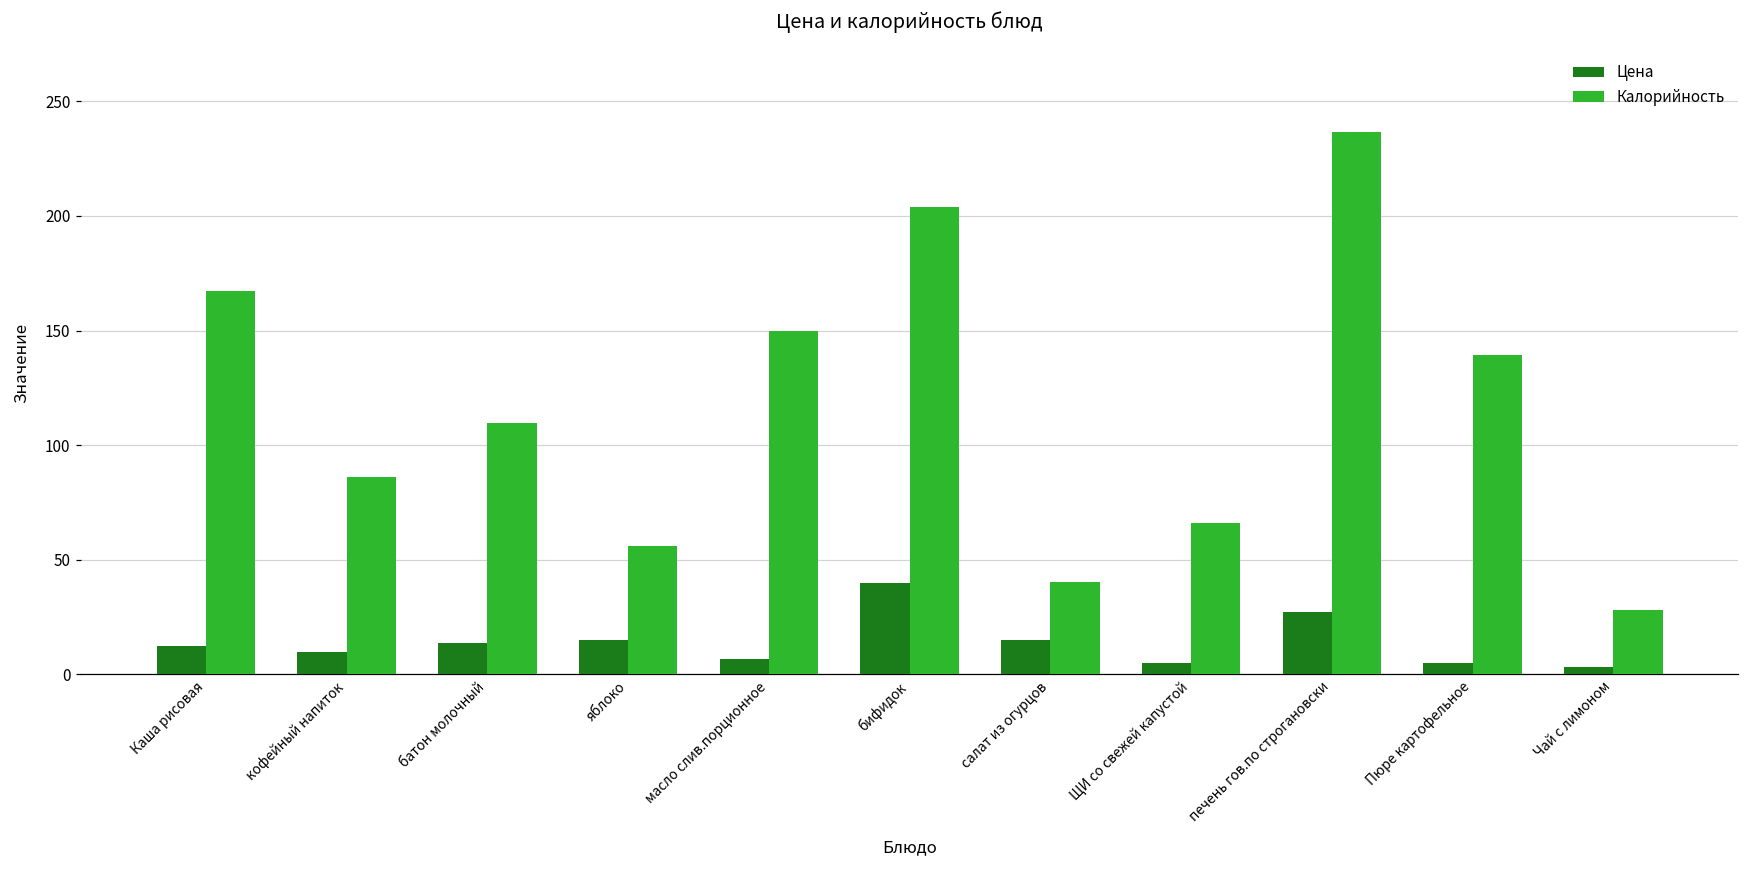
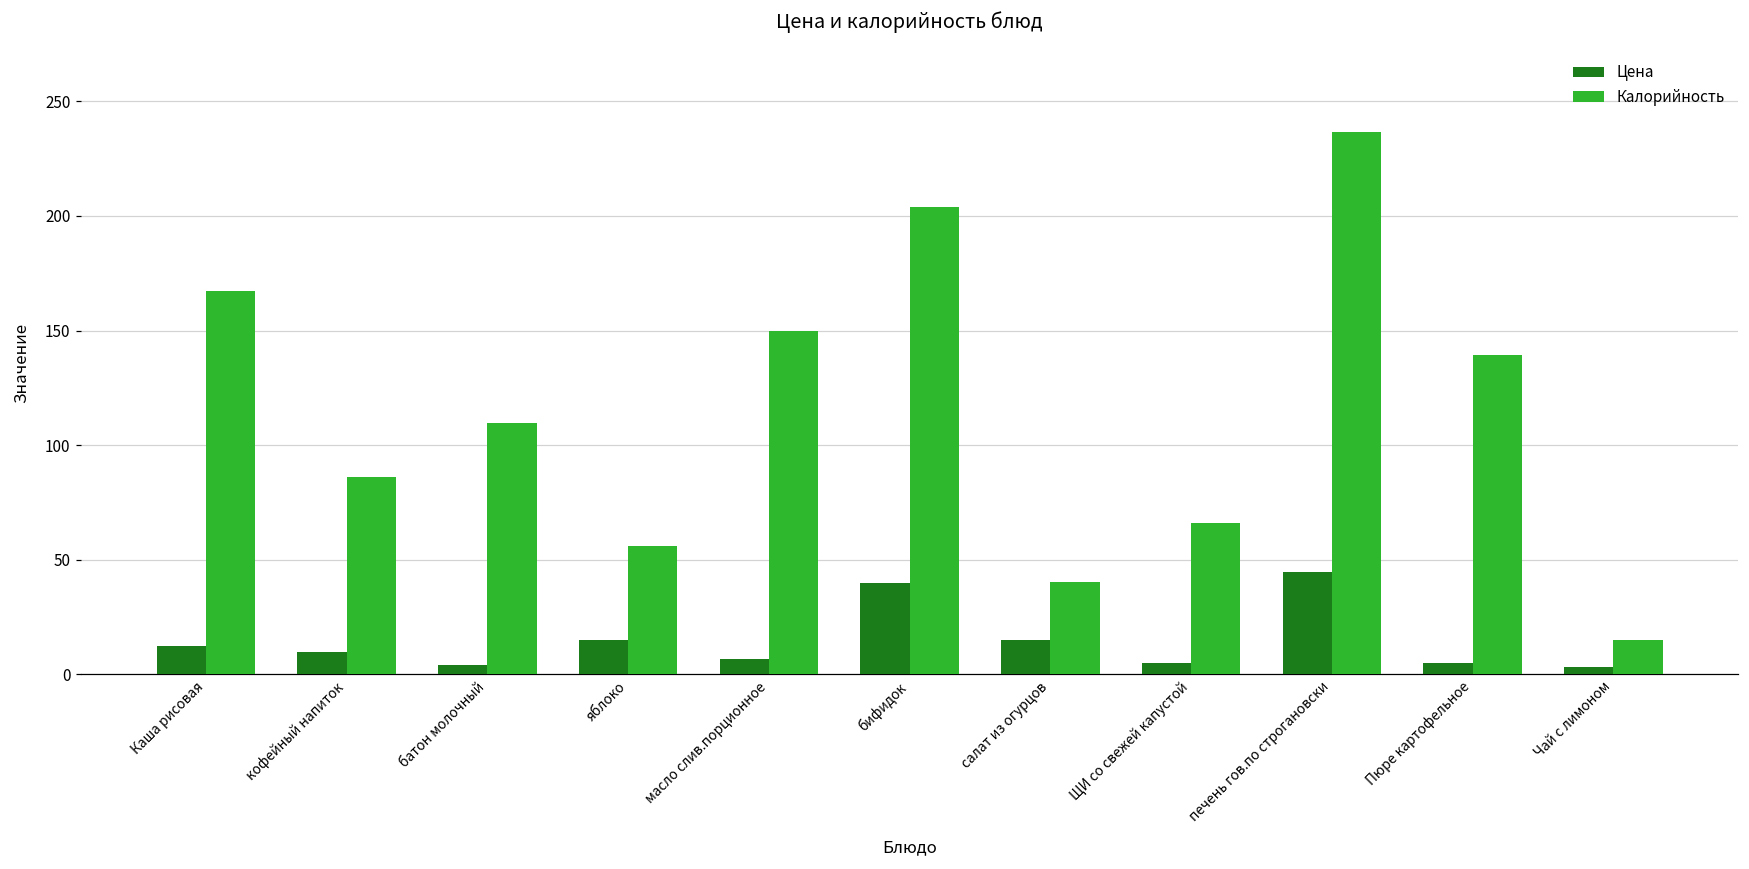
Цена, батон молочный: 14 -> 4
Цена, печень гов.по строгановски: 27 -> 44
Калорийность, Чай с лимоном: 28 -> 15
